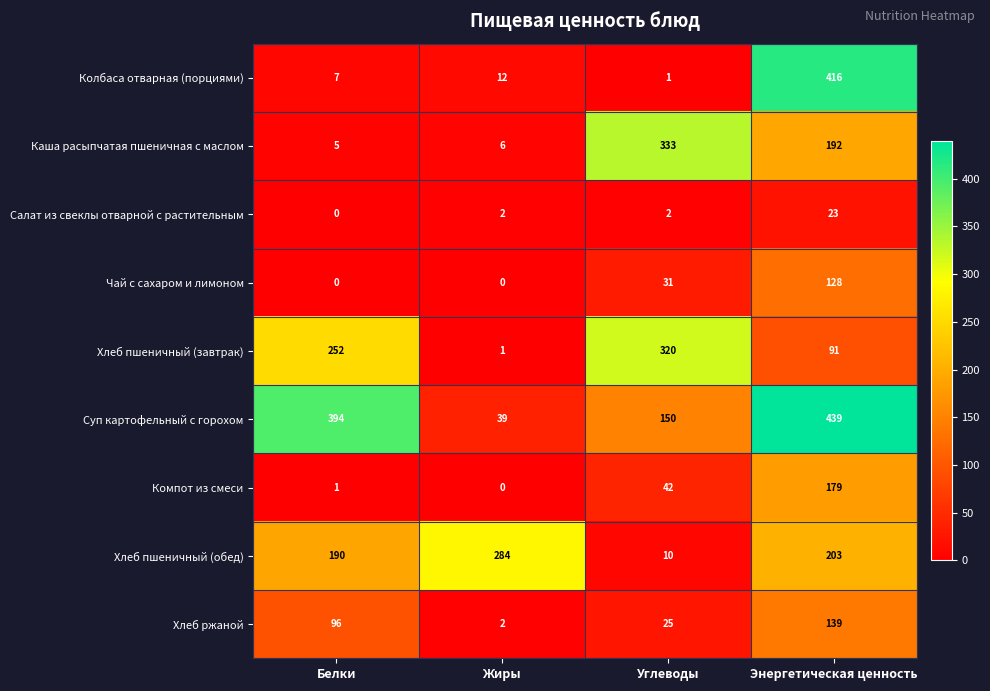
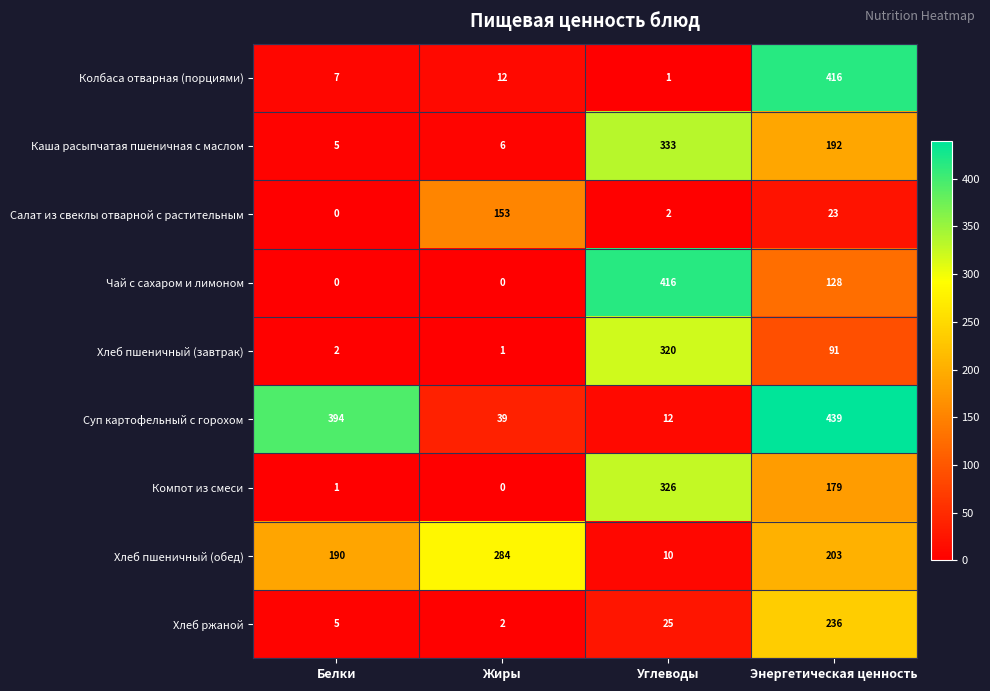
Салат из свеклы отварной с растительным, Жиры: 2 -> 153
Чай с сахаром и лимоном, Углеводы: 31 -> 416
Хлеб пшеничный (завтрак), Белки: 252 -> 2
Суп картофельный с горохом, Углеводы: 150 -> 12
Компот из смеси, Углеводы: 42 -> 326
Хлеб ржаной, Белки: 96 -> 5
Хлеб ржаной, Энергетическая ценность: 139 -> 236
